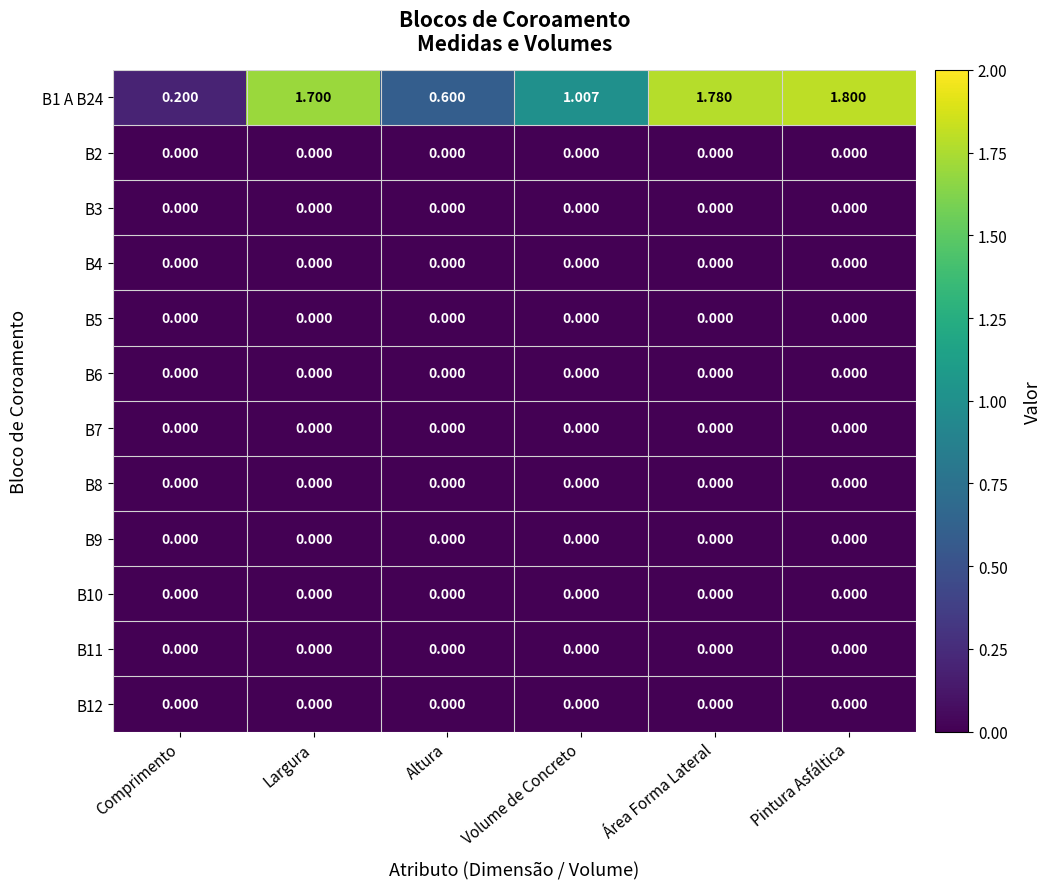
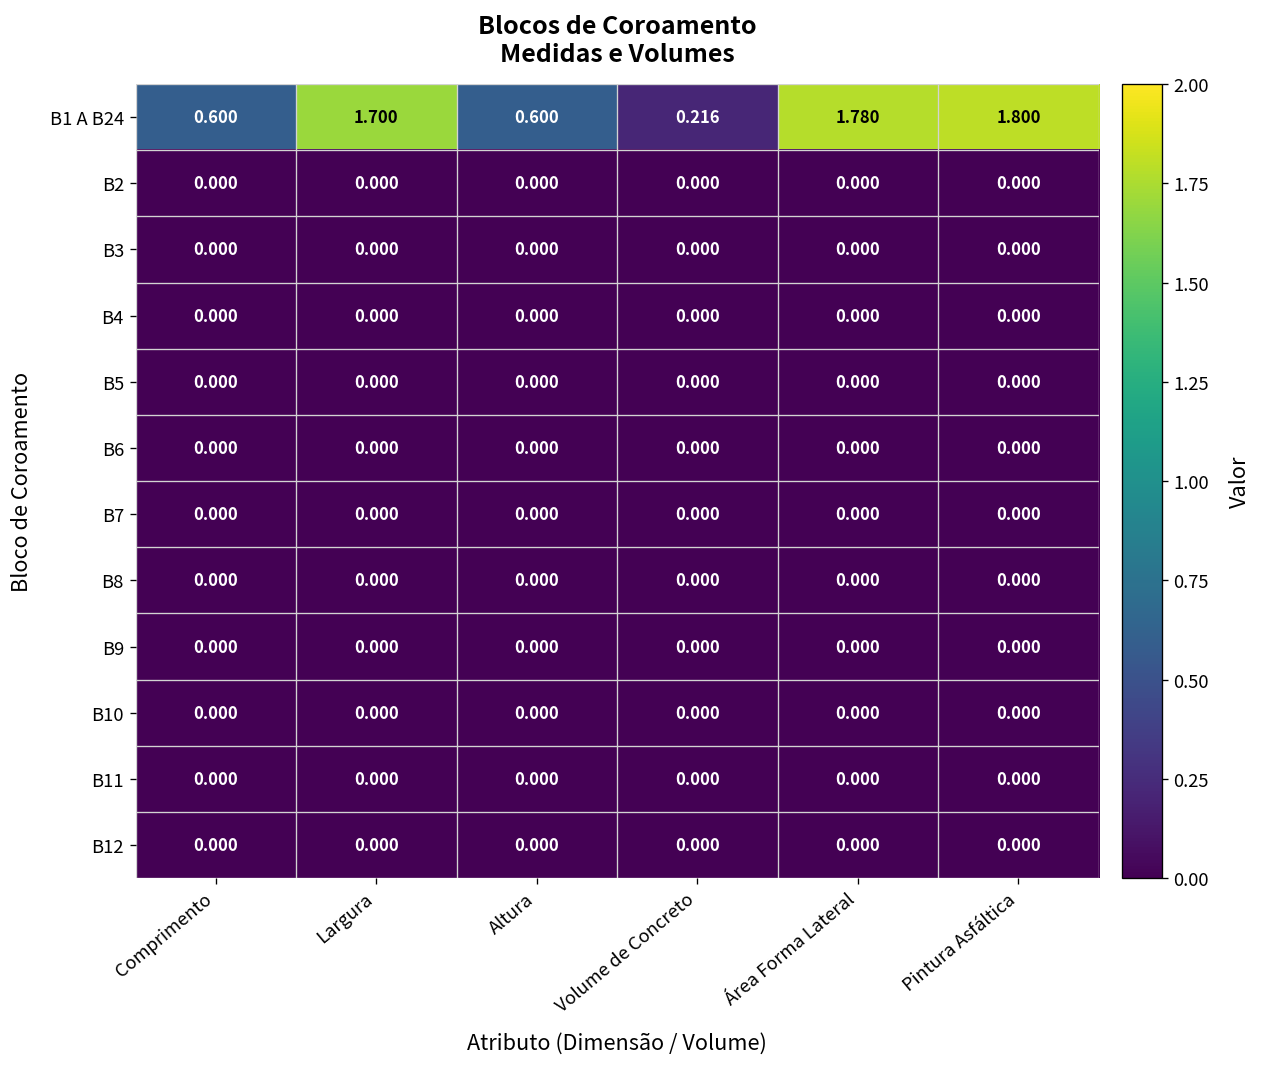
B1 A B24, Comprimento: 0.200 -> 0.600
B1 A B24, Volume de Concreto: 1.007 -> 0.216
